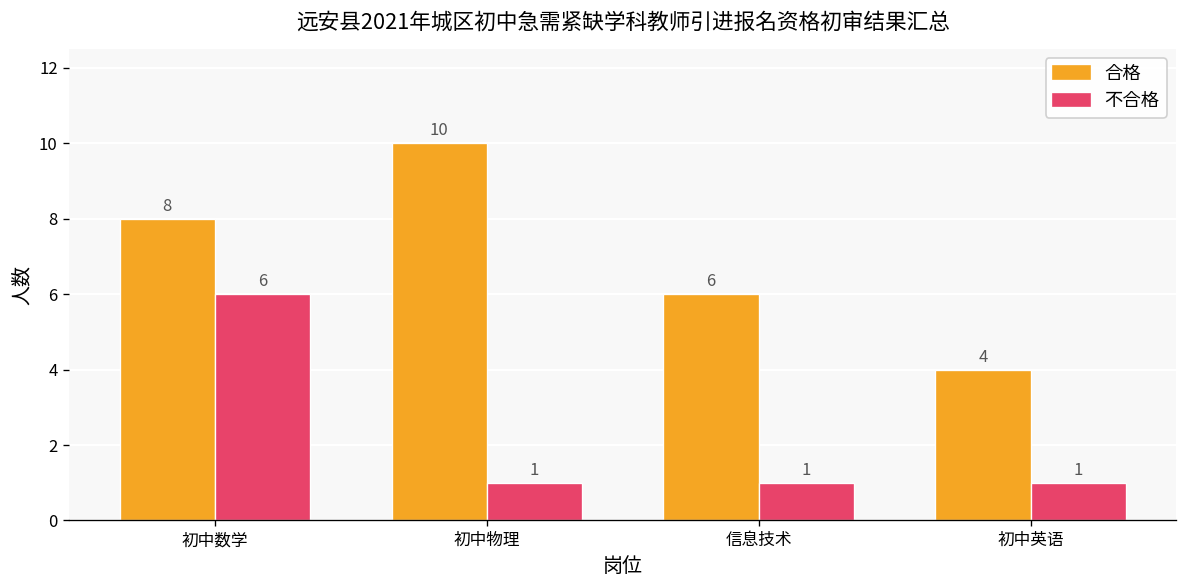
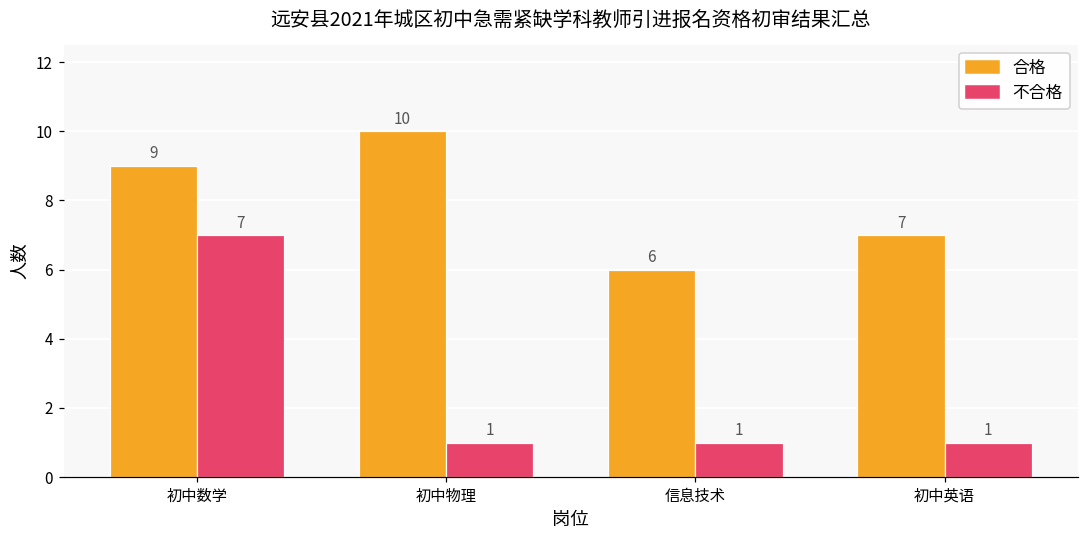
合格, 初中数学: 8 -> 9
不合格, 初中数学: 6 -> 7
合格, 初中英语: 4 -> 7
